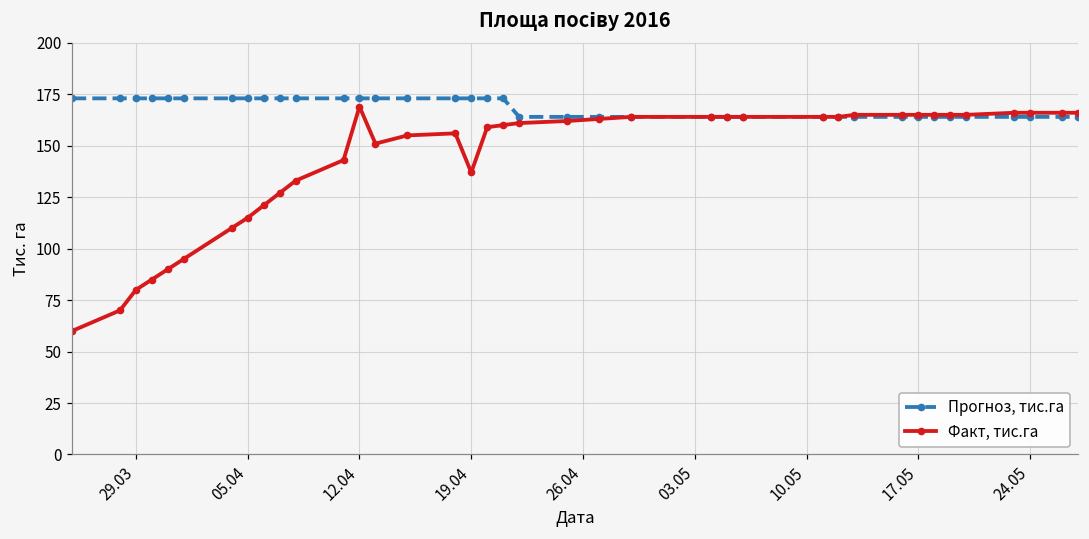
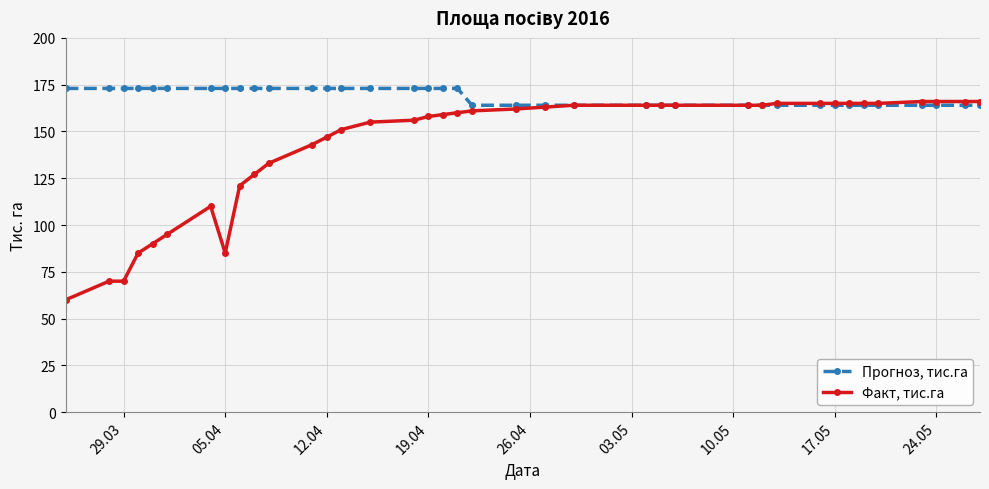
Факт, тис.га, 29.03: 80 -> 70
Факт, тис.га, 05.04: 115 -> 85
Факт, тис.га, 12.04: 169 -> 147
Факт, тис.га, 19.04: 137 -> 158
